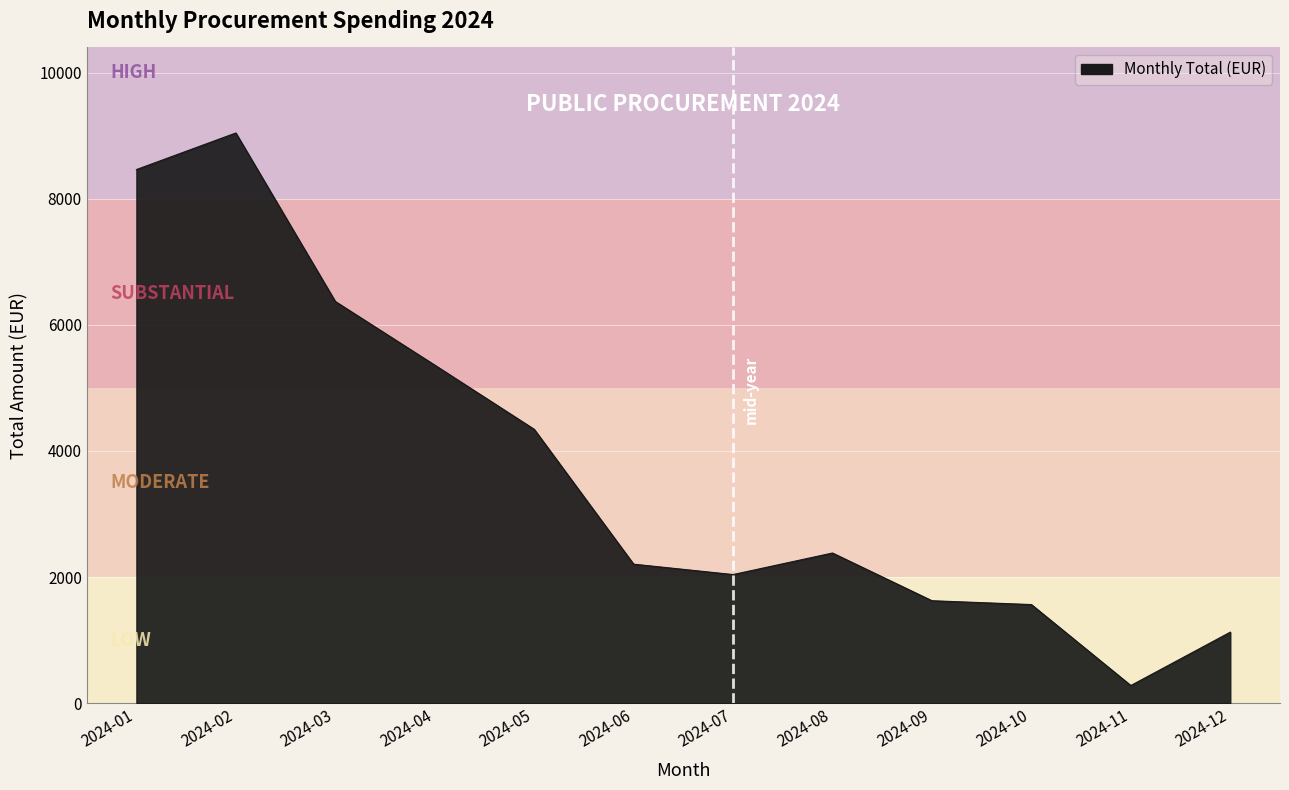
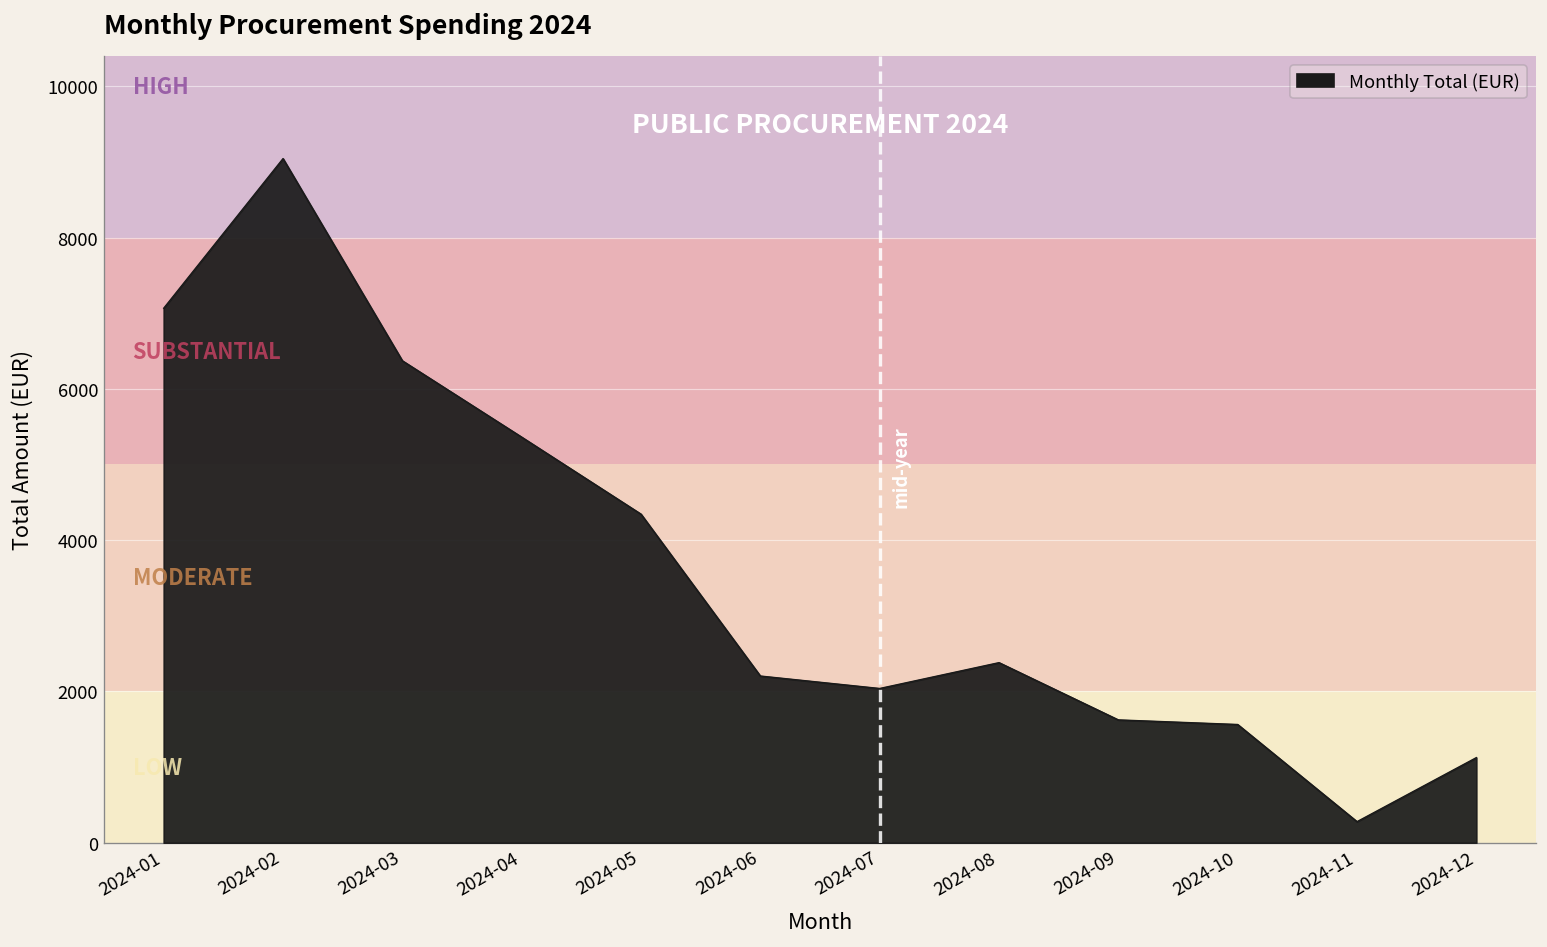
2024-01: 8500 -> 7100
